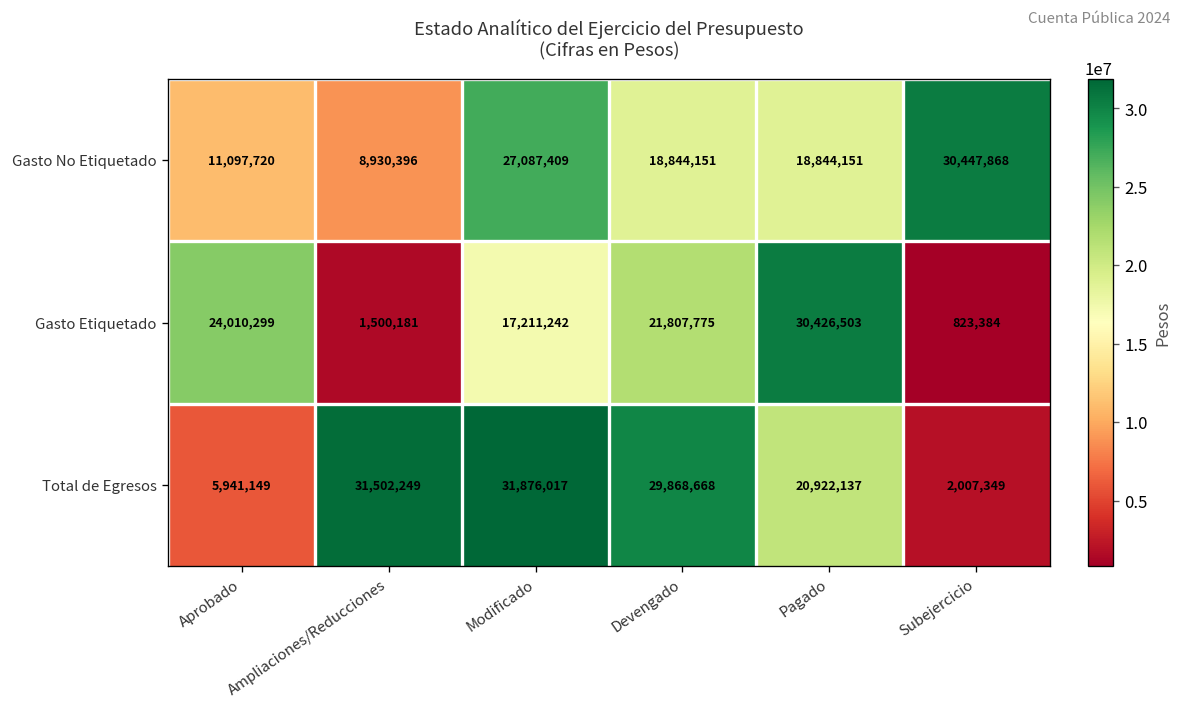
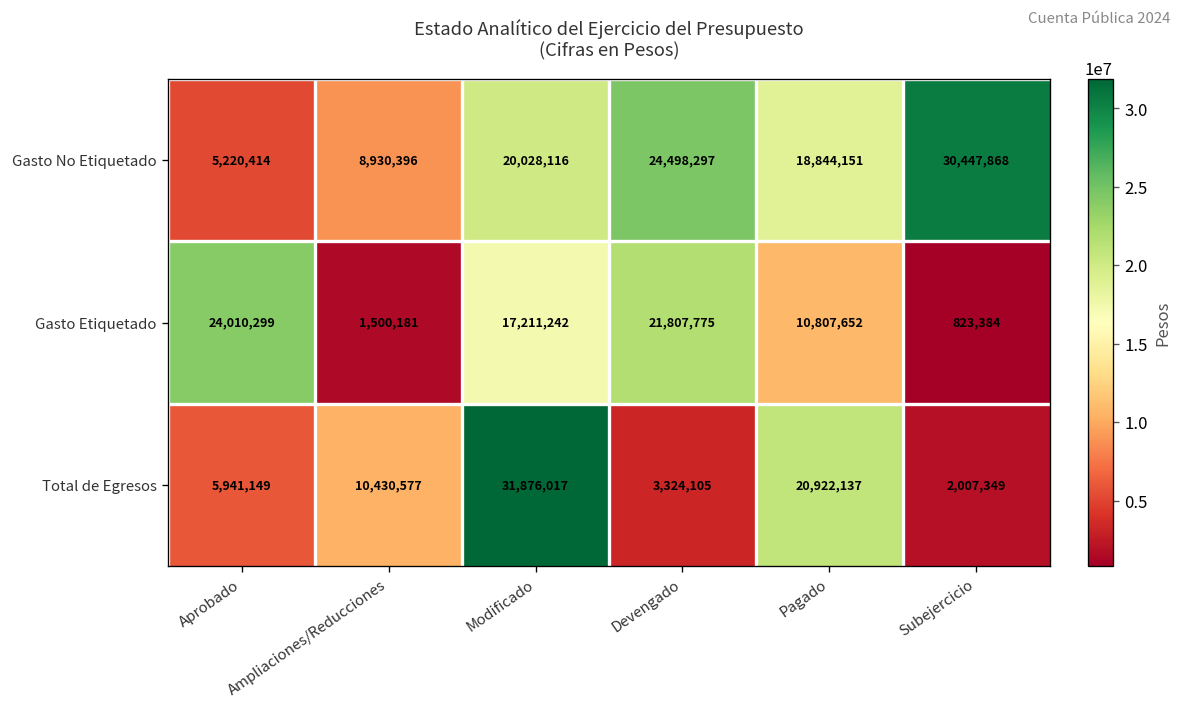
Gasto No Etiquetado, Aprobado: 11,097,720 -> 5,220,414
Gasto No Etiquetado, Modificado: 27,087,409 -> 20,028,116
Gasto No Etiquetado, Devengado: 18,844,151 -> 24,498,297
Gasto Etiquetado, Pagado: 30,426,503 -> 10,807,652
Total de Egresos, Ampliaciones/Reducciones: 31,502,249 -> 10,430,577
Total de Egresos, Devengado: 29,868,668 -> 3,324,105
